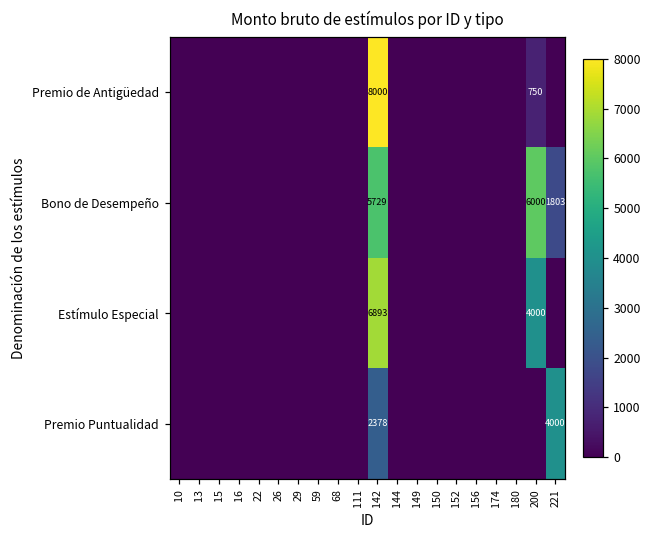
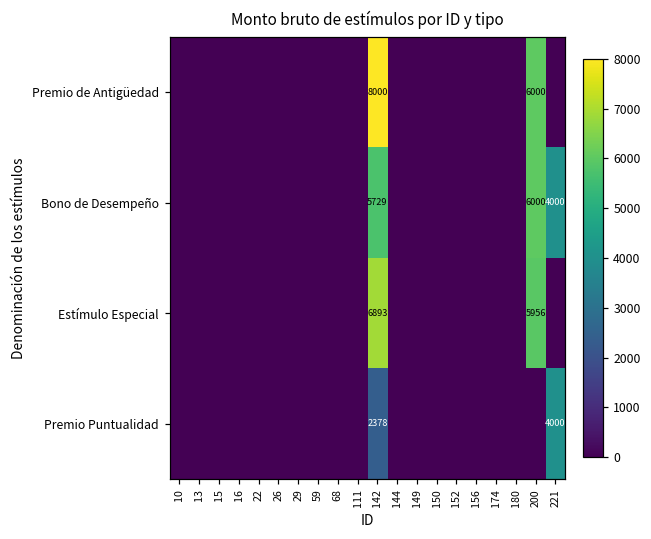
Premio de Antigüedad, 200: 750 -> 6000
Bono de Desempeño, 221: 1803 -> 4000
Estímulo Especial, 200: 4000 -> 5956
